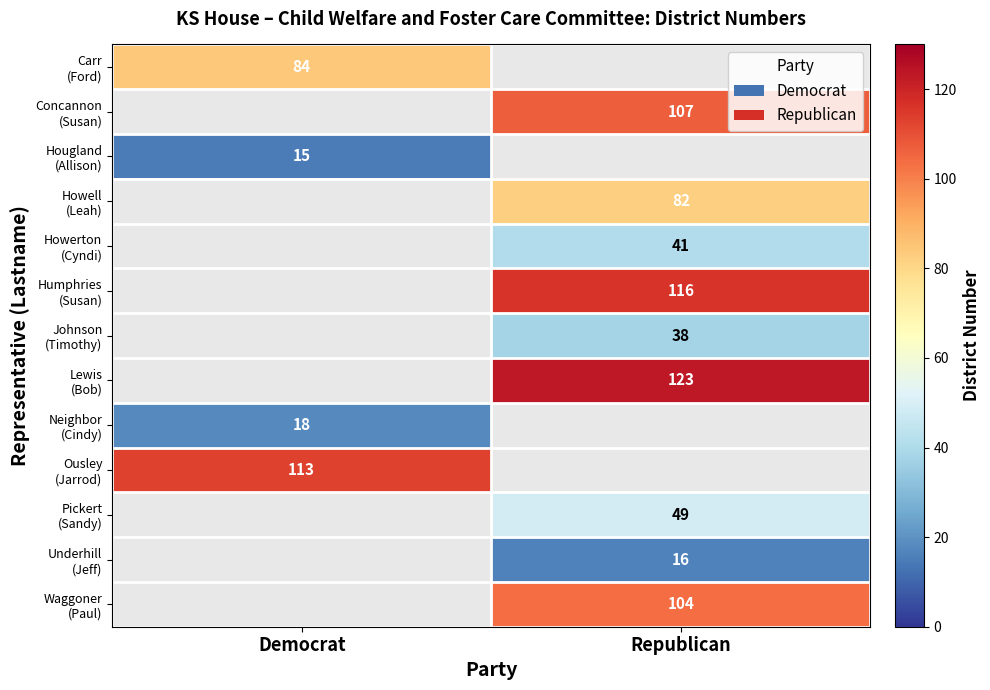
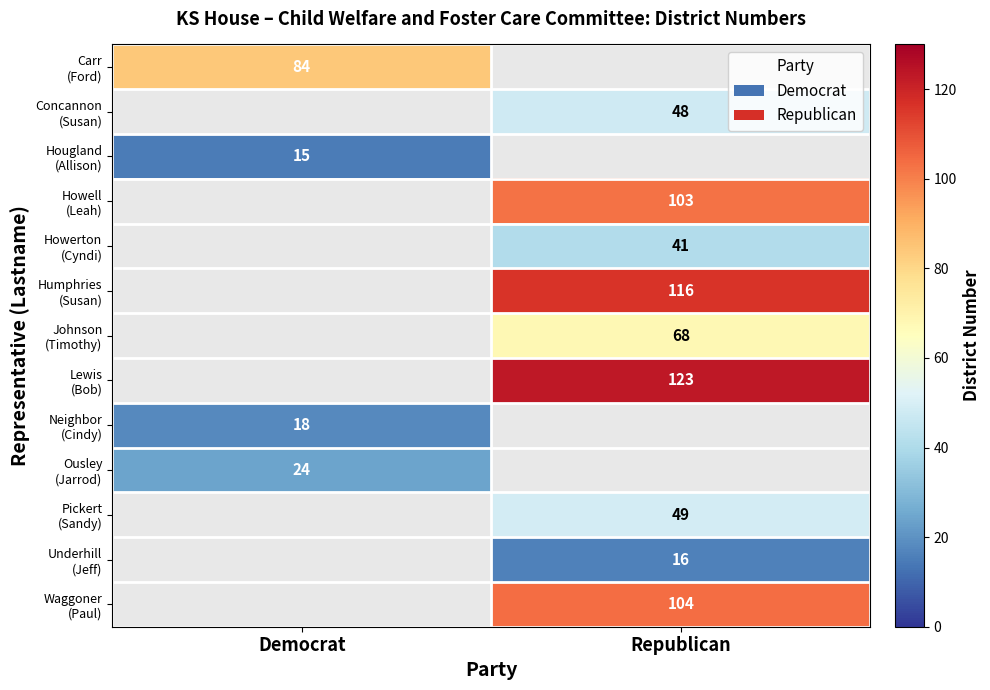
Concannon (Susan), Republican: 107 -> 48
Howell (Leah), Republican: 82 -> 103
Johnson (Timothy), Republican: 38 -> 68
Ousley (Jarrod), Democrat: 113 -> 24
